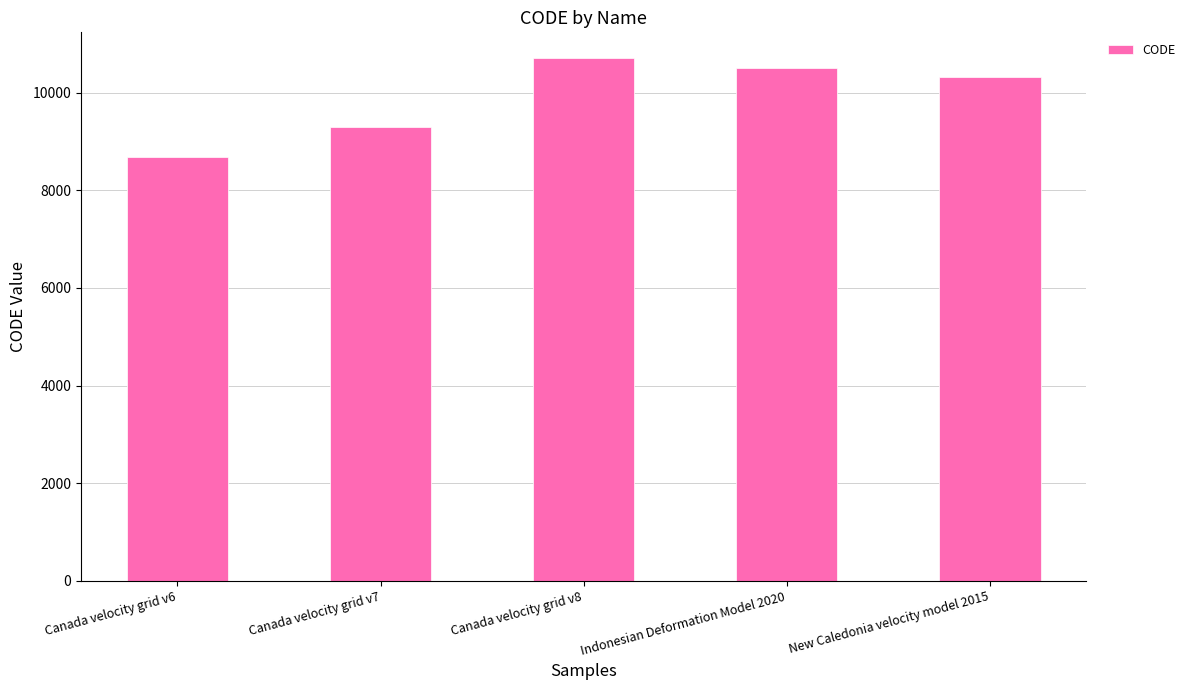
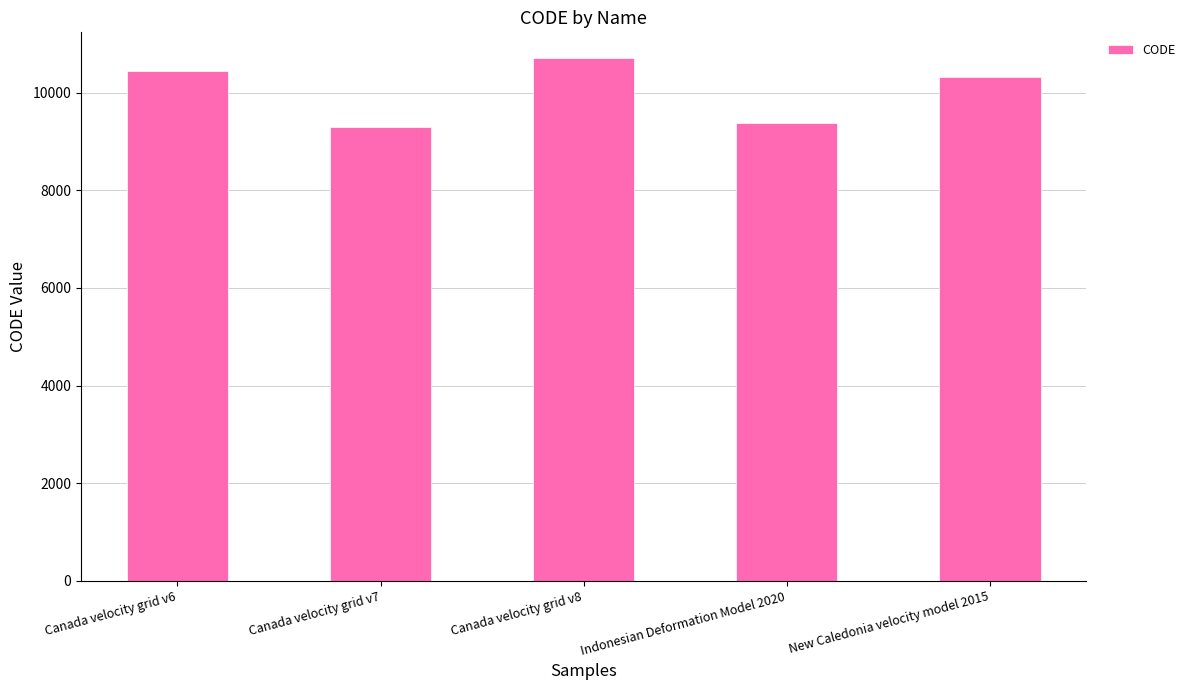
Canada velocity grid v6: 8700 -> 10400
Indonesian Deformation Model 2020: 10500 -> 9400
